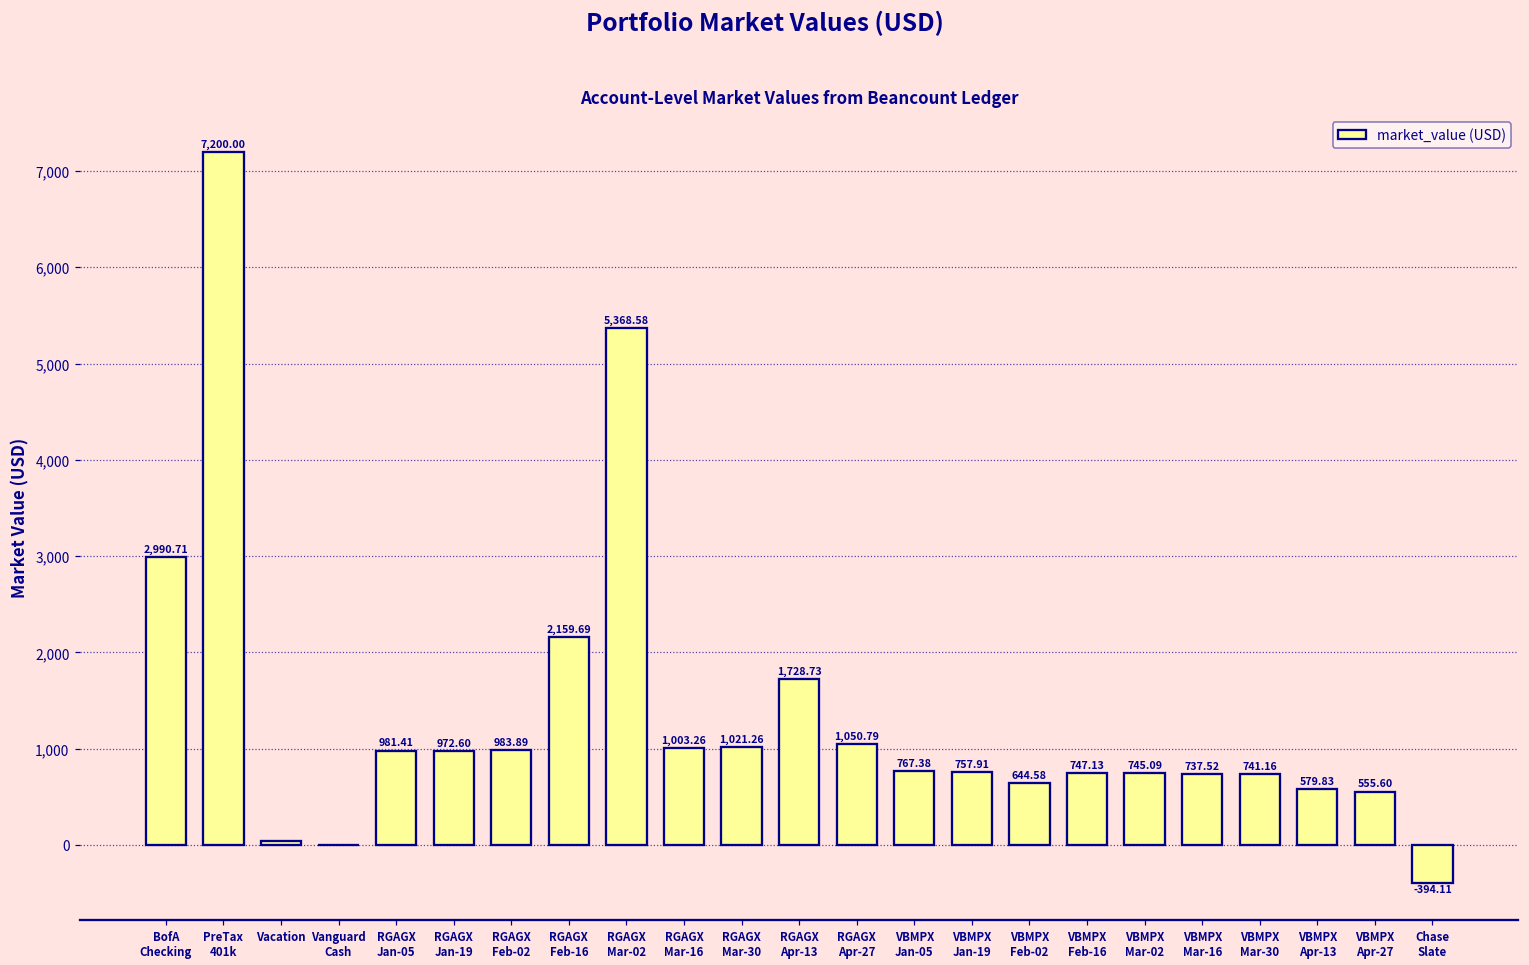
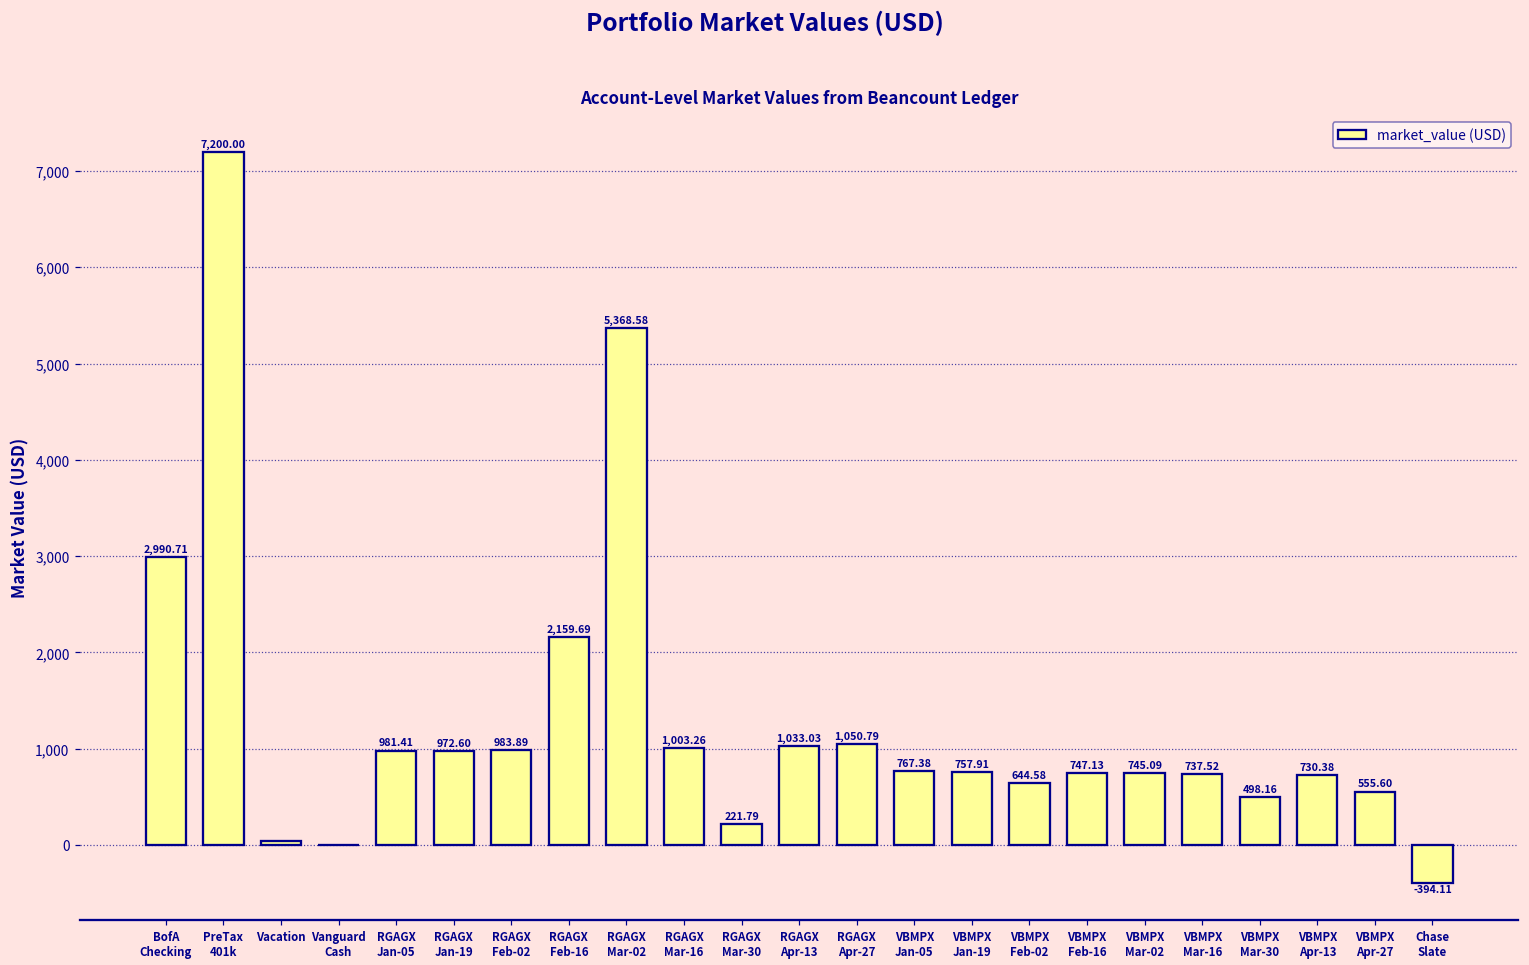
RGAGX Mar-30: 1,021.26 -> 221.79
RGAGX Apr-13: 1,728.73 -> 1,033.03
VBMPX Mar-30: 741.16 -> 498.16
VBMPX Apr-13: 579.83 -> 730.38
